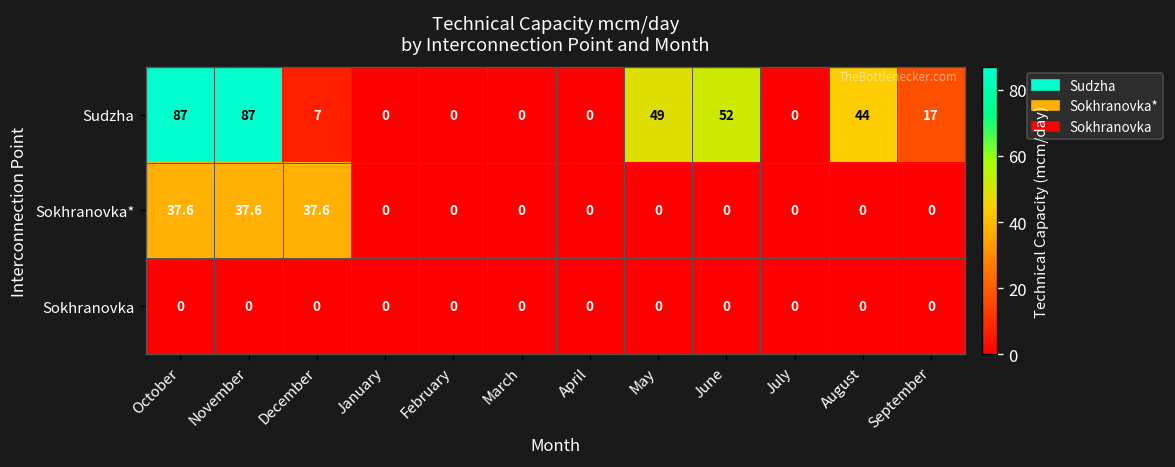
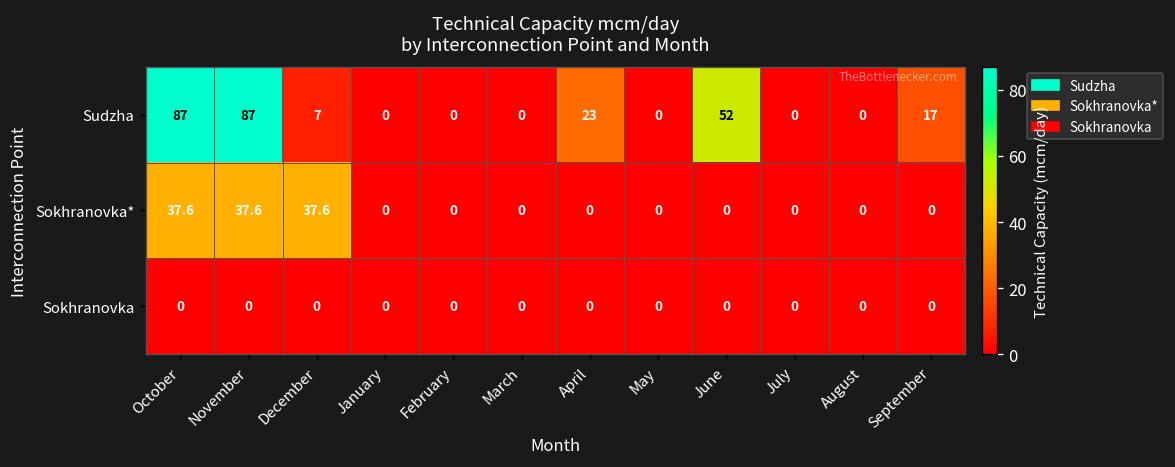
Sudzha, April: 0 -> 23
Sudzha, May: 49 -> 0
Sudzha, August: 44 -> 0
